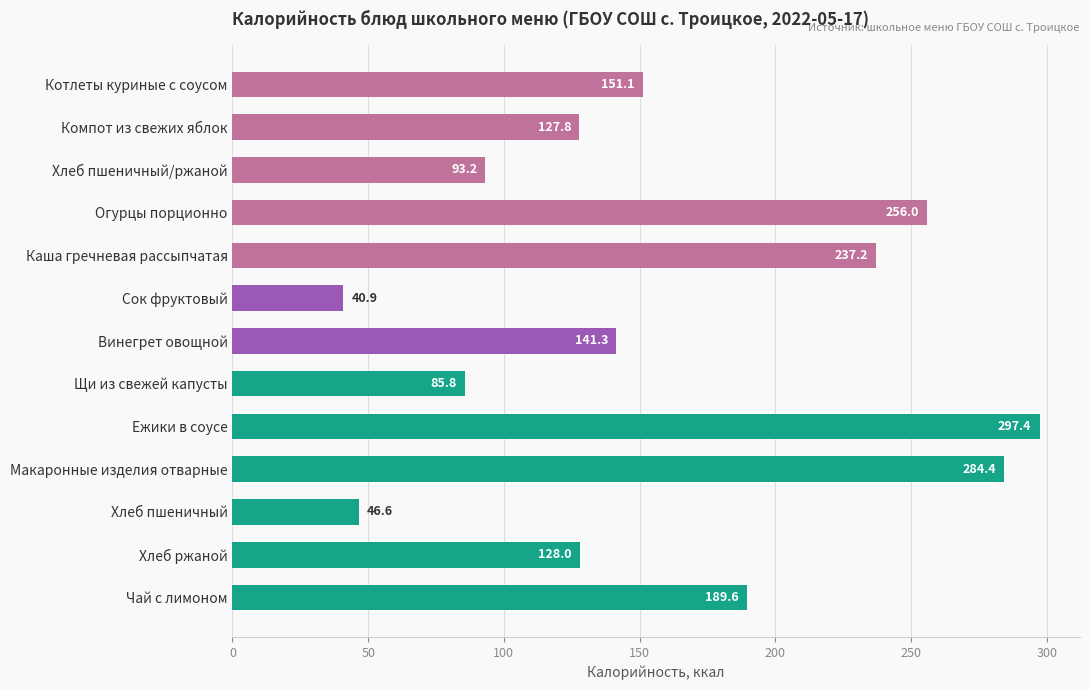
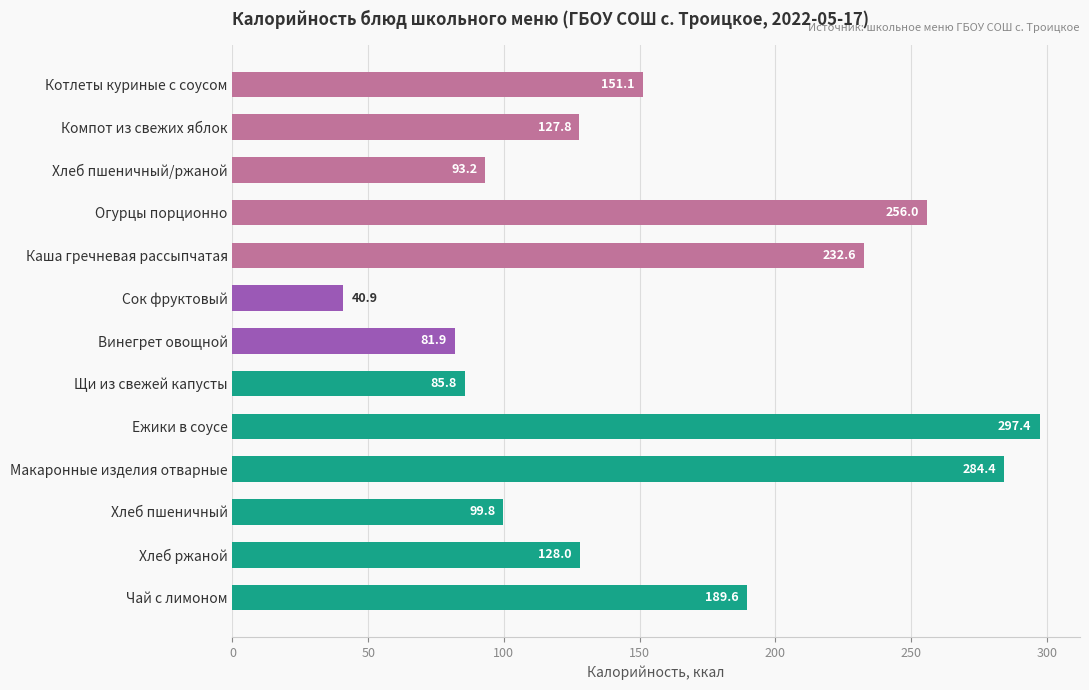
Каша гречневая рассыпчатая: 237.2 -> 232.6
Винегрет овощной: 141.3 -> 81.9
Хлеб пшеничный: 46.6 -> 99.8
